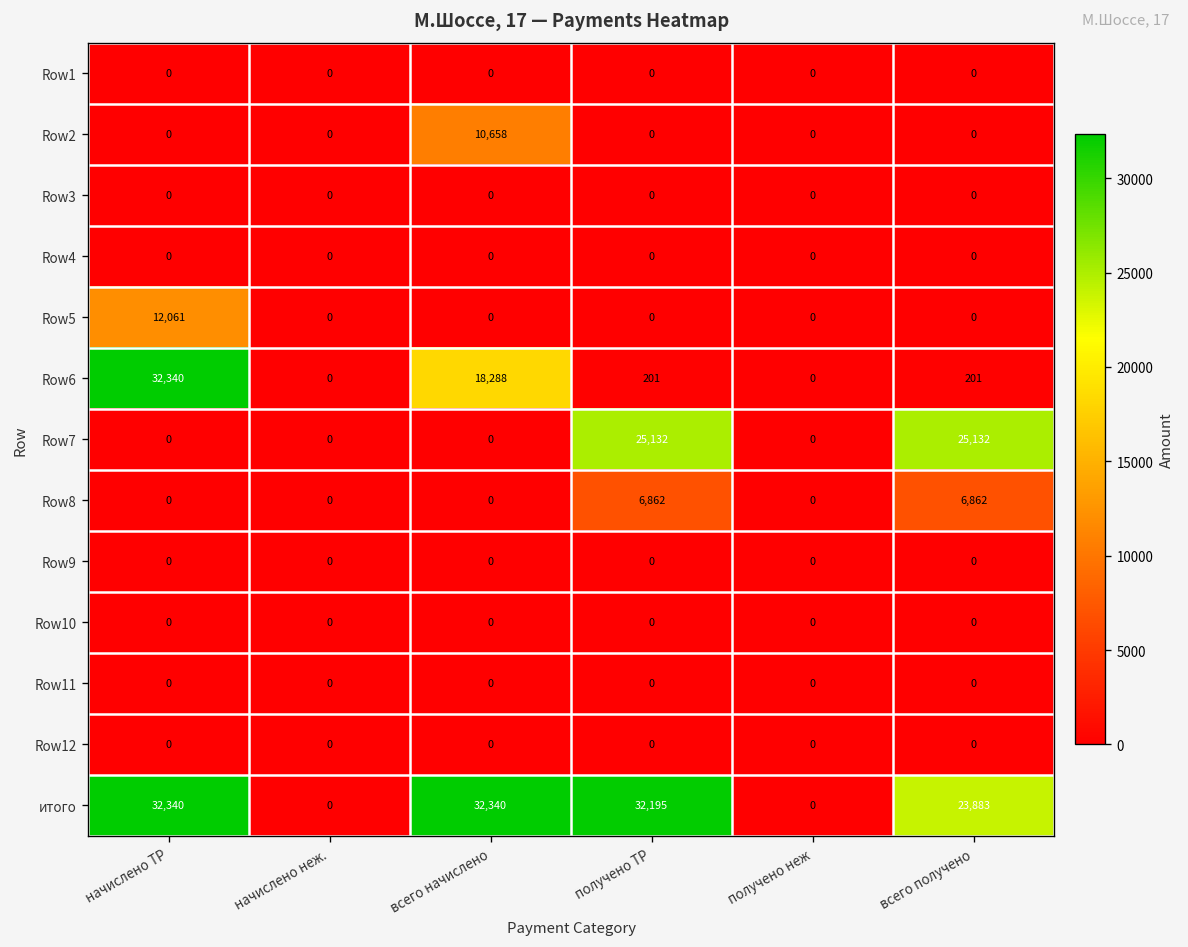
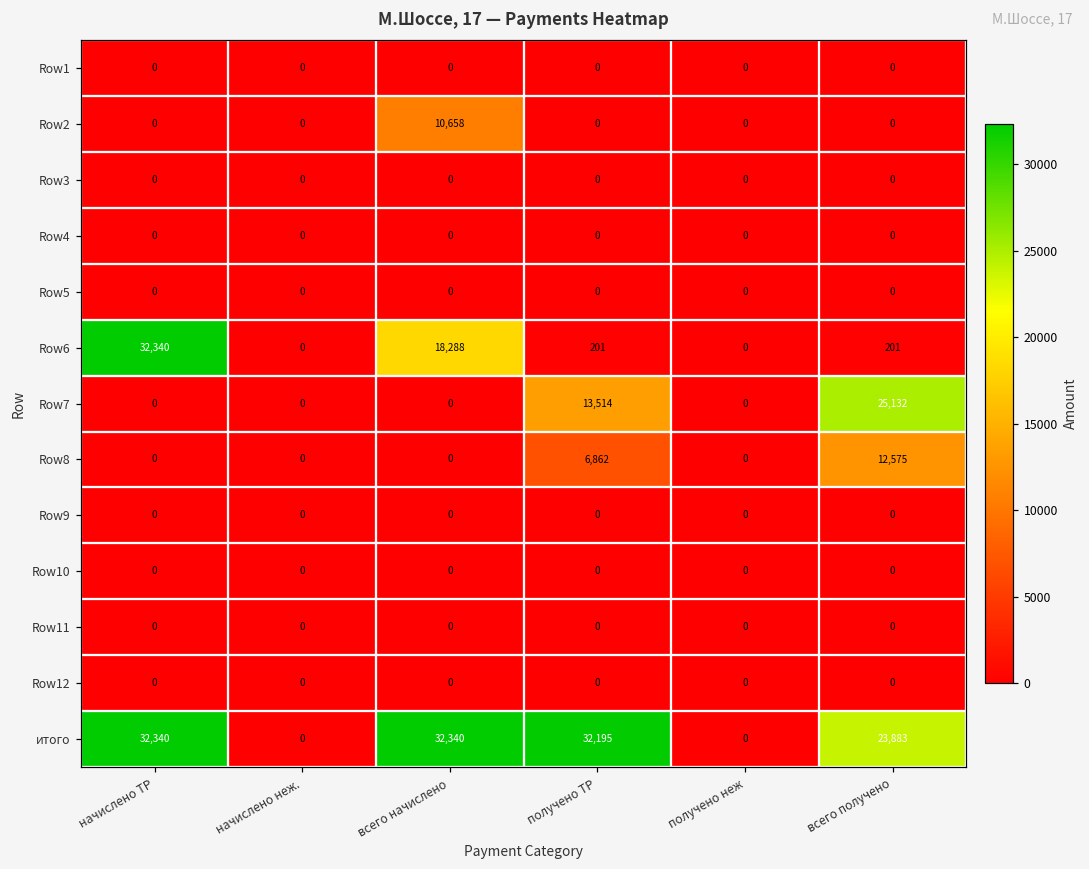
Row5, начислено ТР: 12,061 -> 0
Row7, получено ТР: 25,132 -> 13,514
Row8, всего получено: 6,862 -> 12,575
